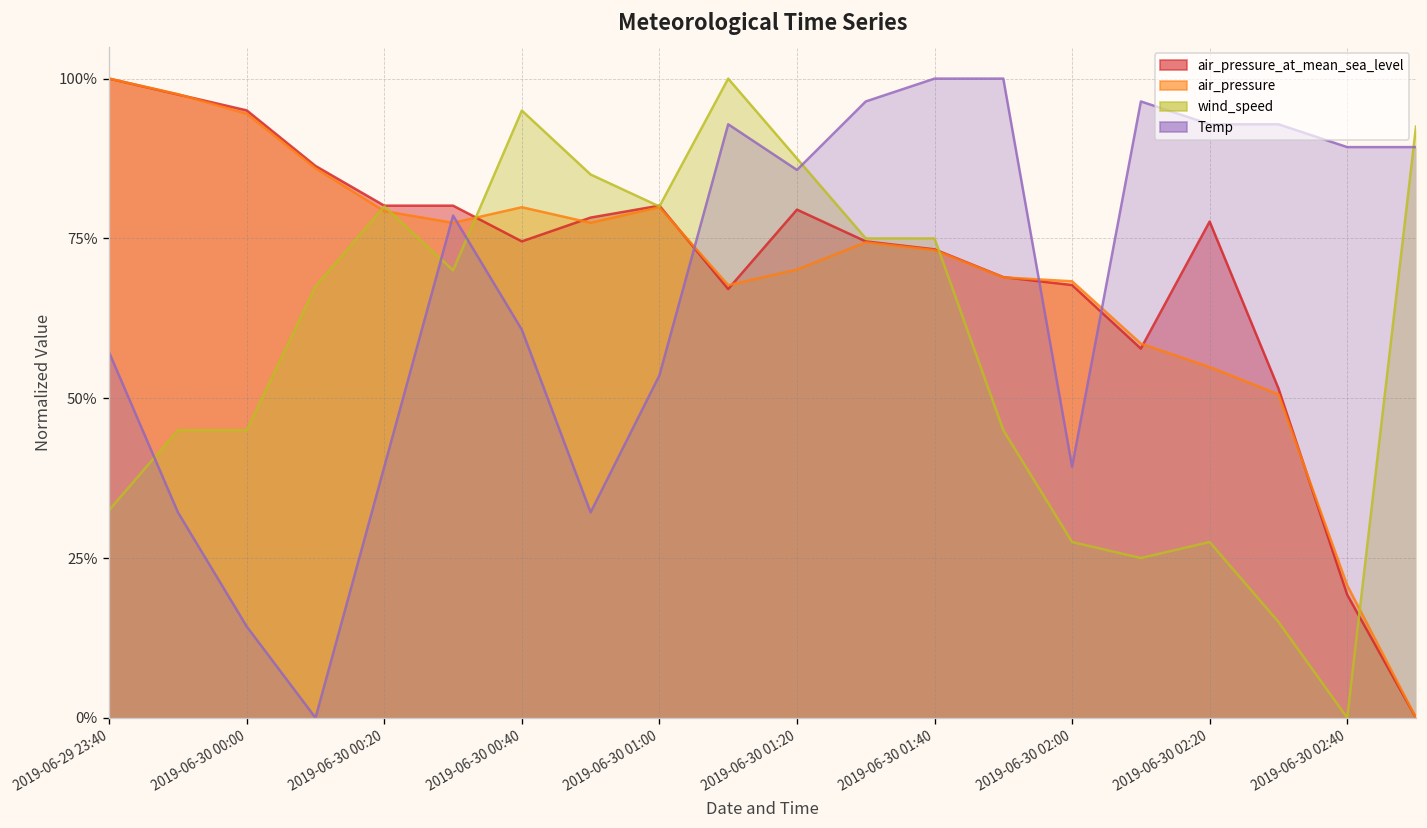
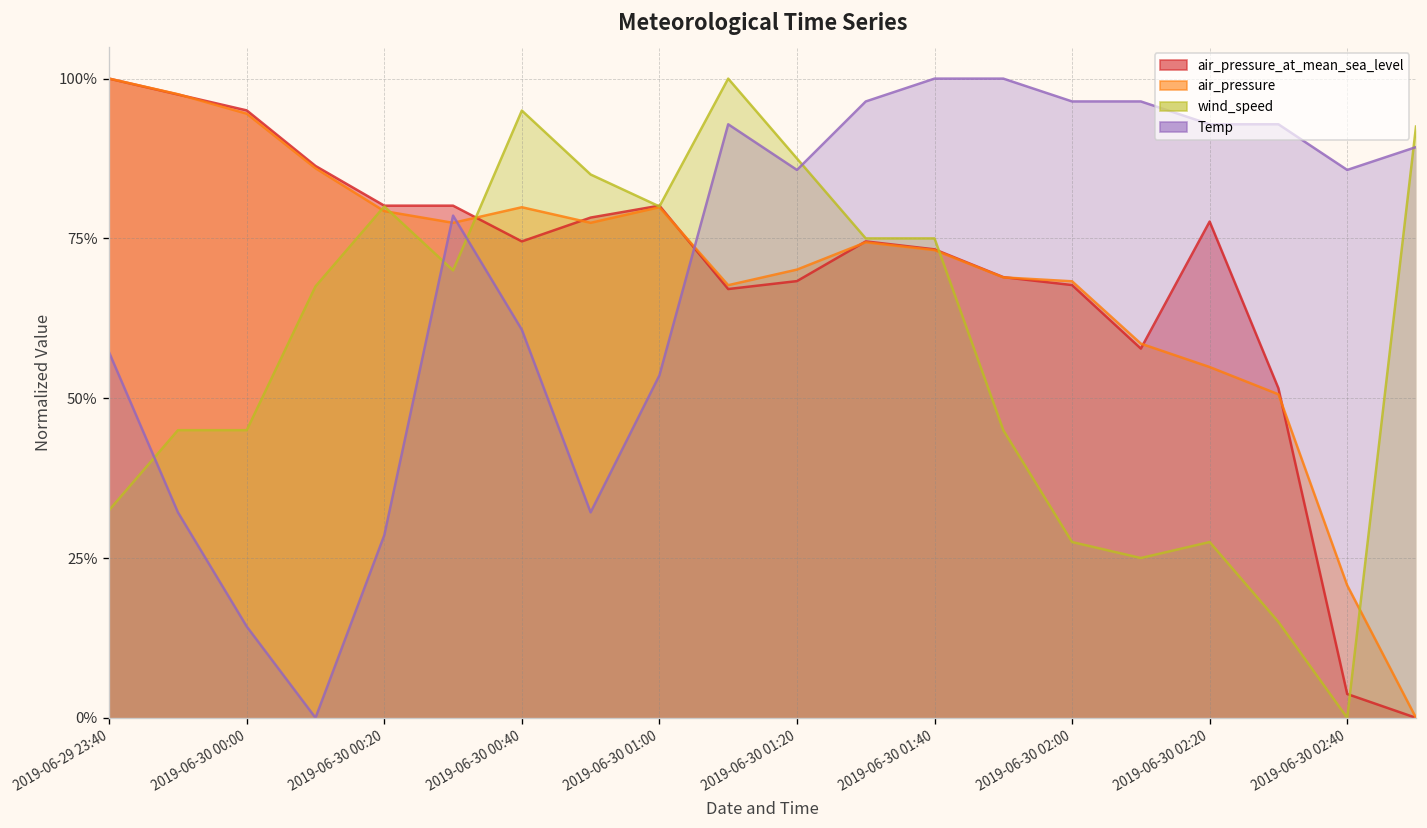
Temp, 2019-06-30 00:20: 39% -> 29%
air_pressure_at_mean_sea_level, 2019-06-30 01:20: 80% -> 68%
Temp, 2019-06-30 02:00: 39% -> 96%
air_pressure_at_mean_sea_level, 2019-06-30 02:40: 19% -> 4%
Temp, 2019-06-30 02:40: 89% -> 86%
